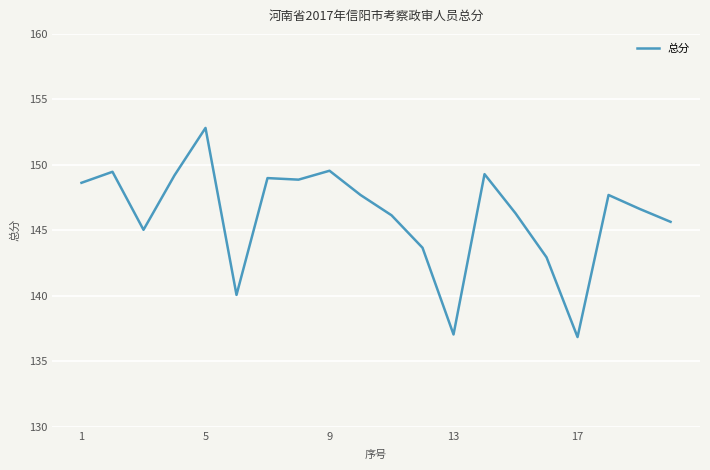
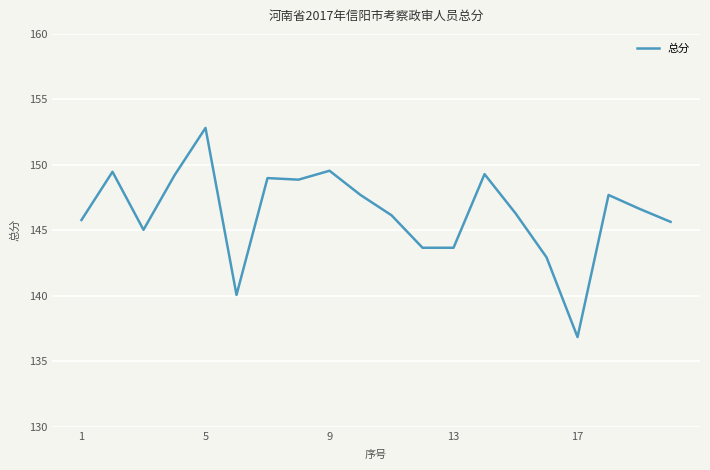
1: 148.6 -> 145.8
13: 137.1 -> 143.7
